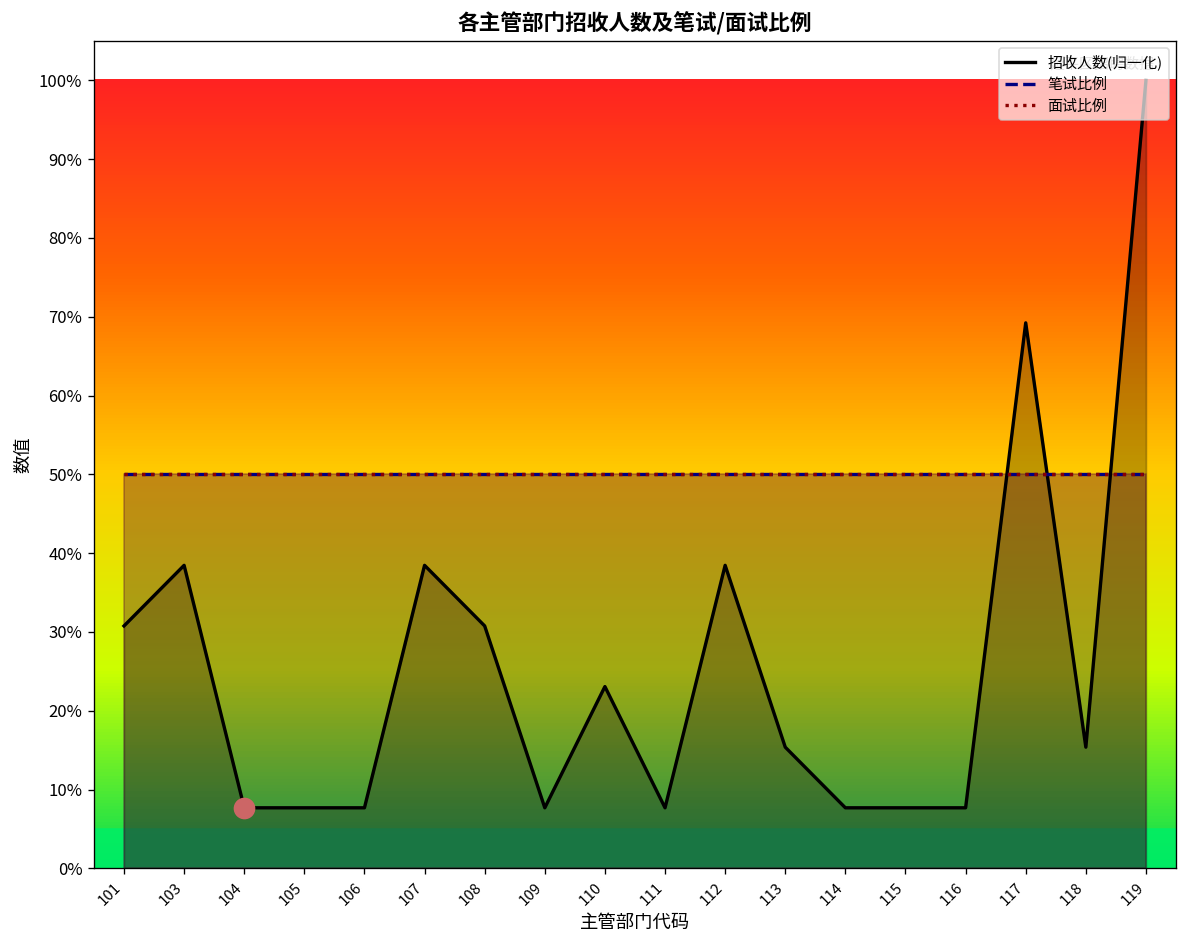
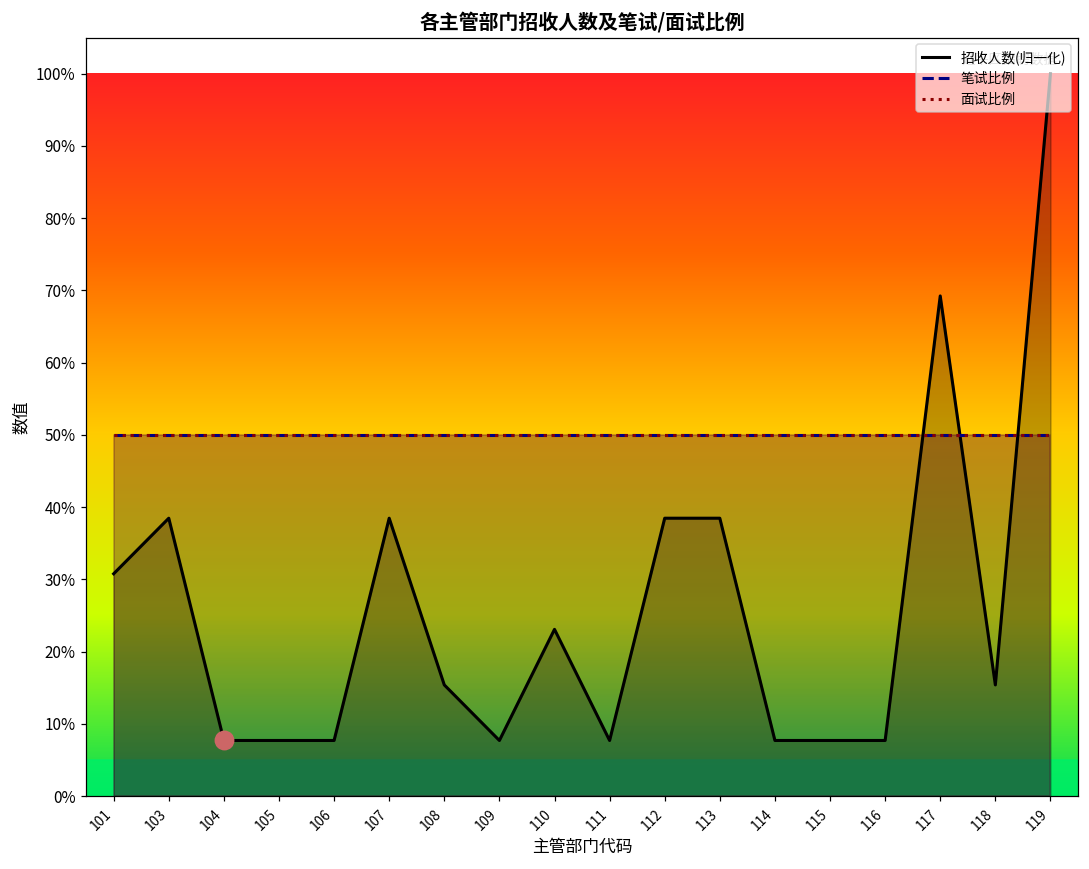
招收人数(归一化), 108: 31% -> 15%
招收人数(归一化), 113: 15% -> 38%
